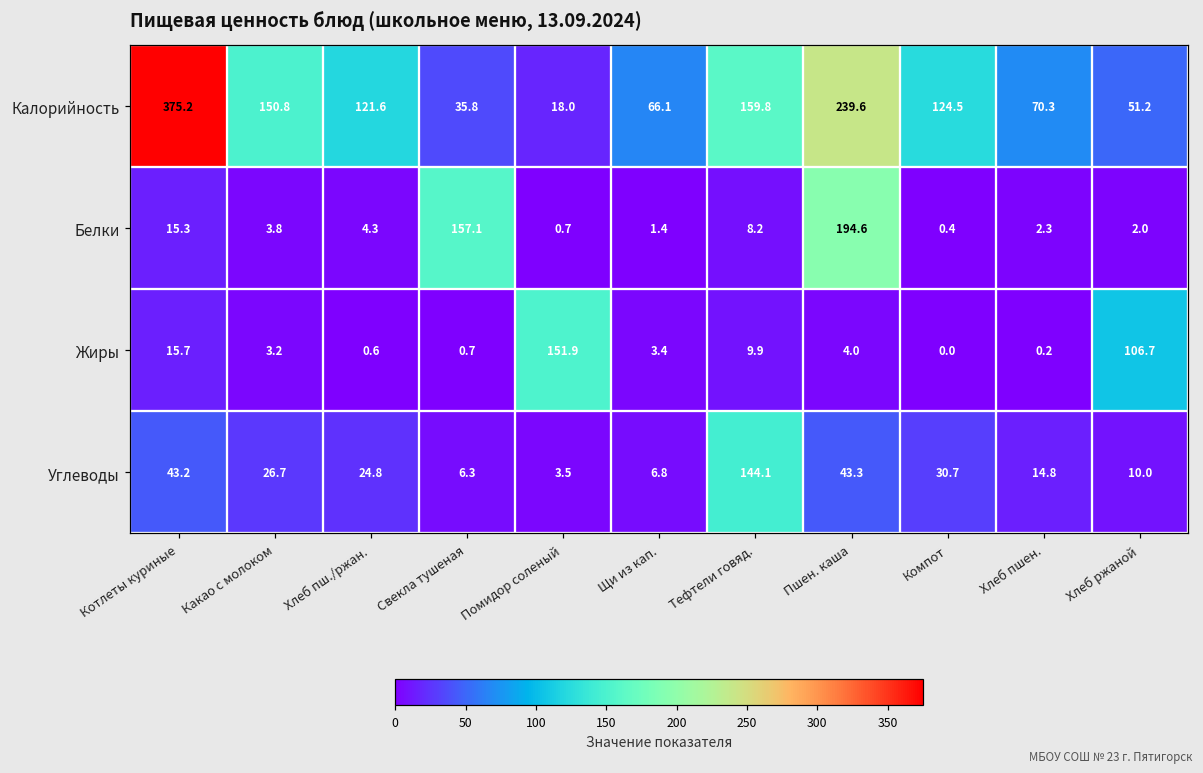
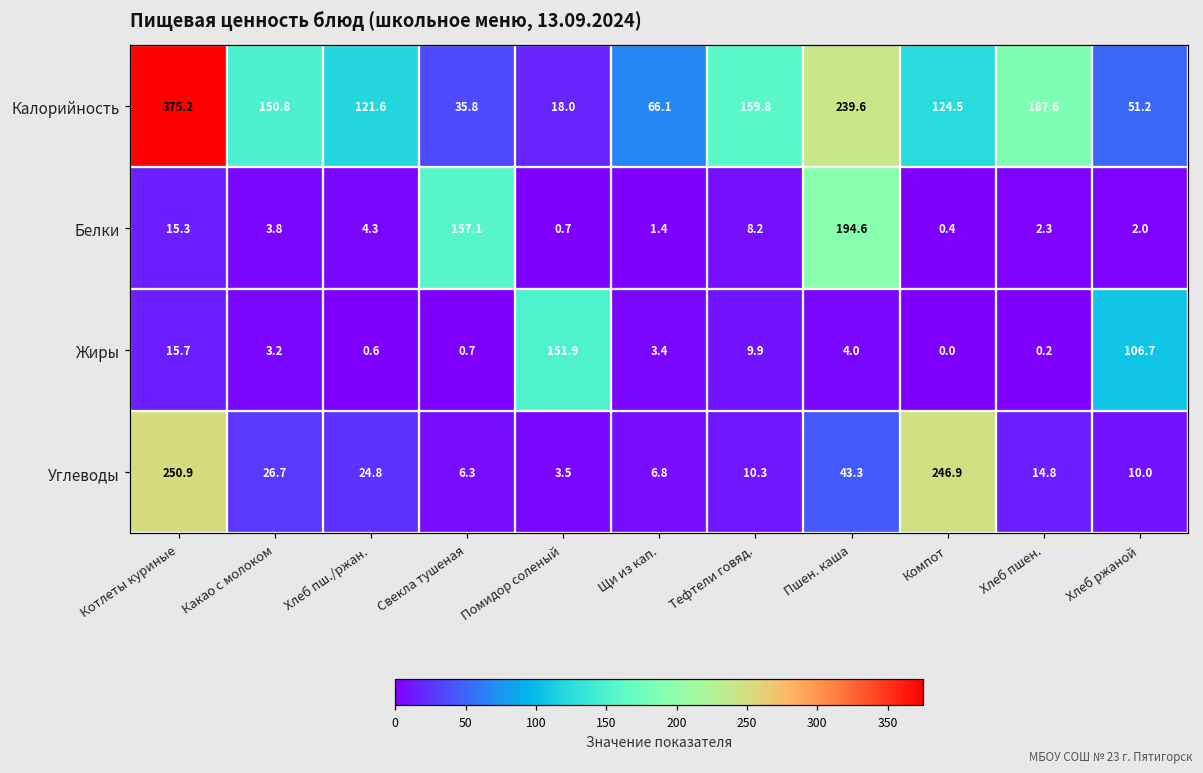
Калорийность, Хлеб пшен.: 70.3 -> 187.6
Углеводы, Котлеты куриные: 43.2 -> 250.9
Углеводы, Тефтели говяд.: 144.1 -> 10.3
Углеводы, Компот: 30.7 -> 246.9
